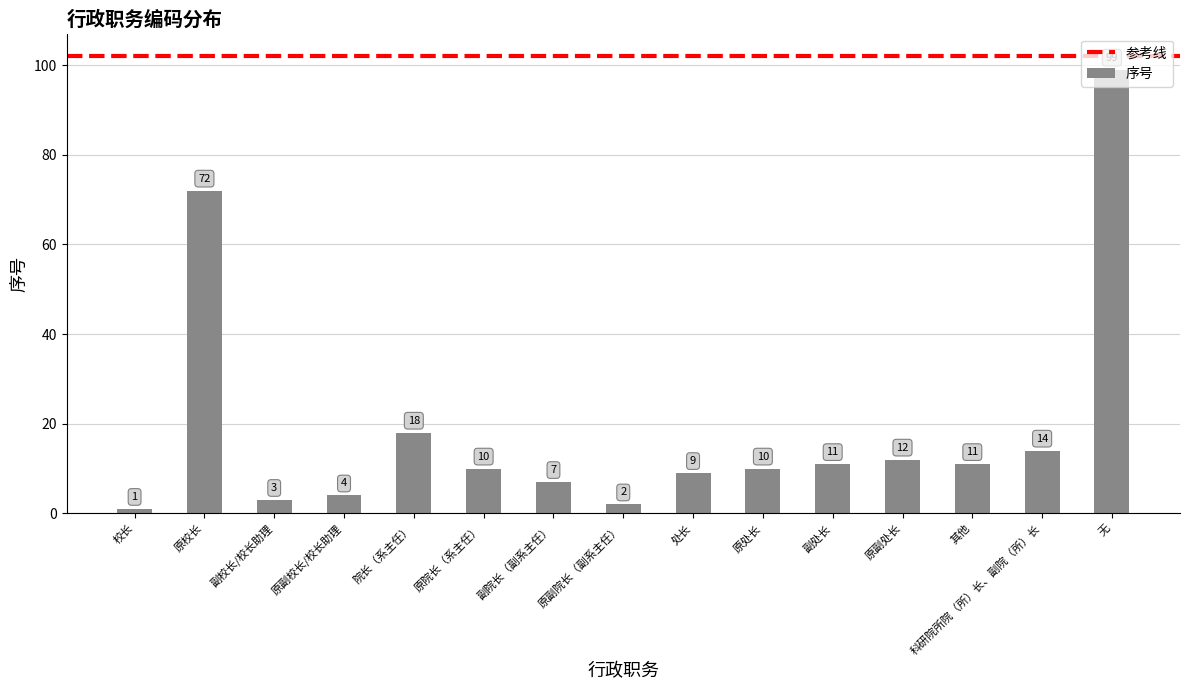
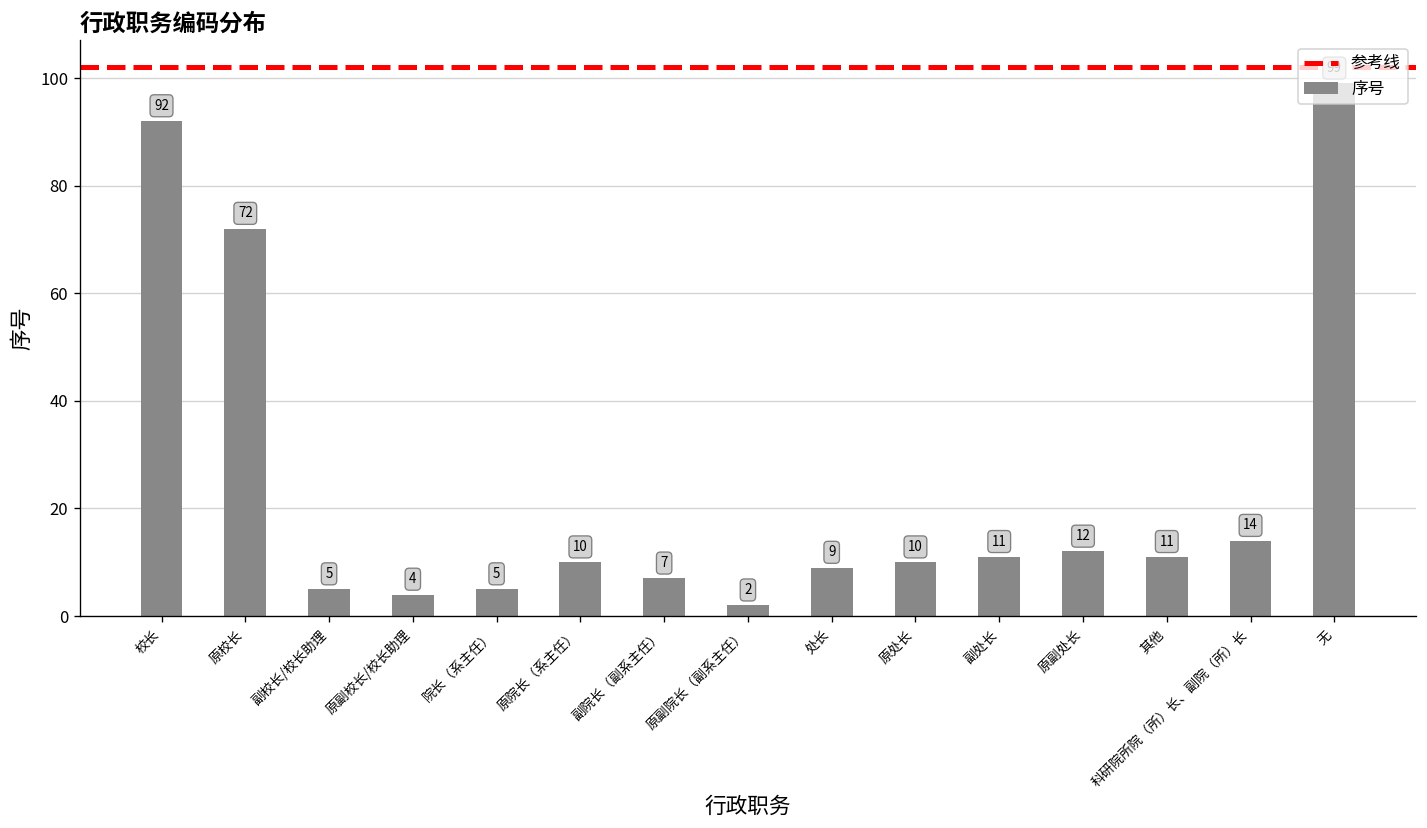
校长: 1 -> 92
副校长/校长助理: 3 -> 5
院长（系主任）: 18 -> 5
